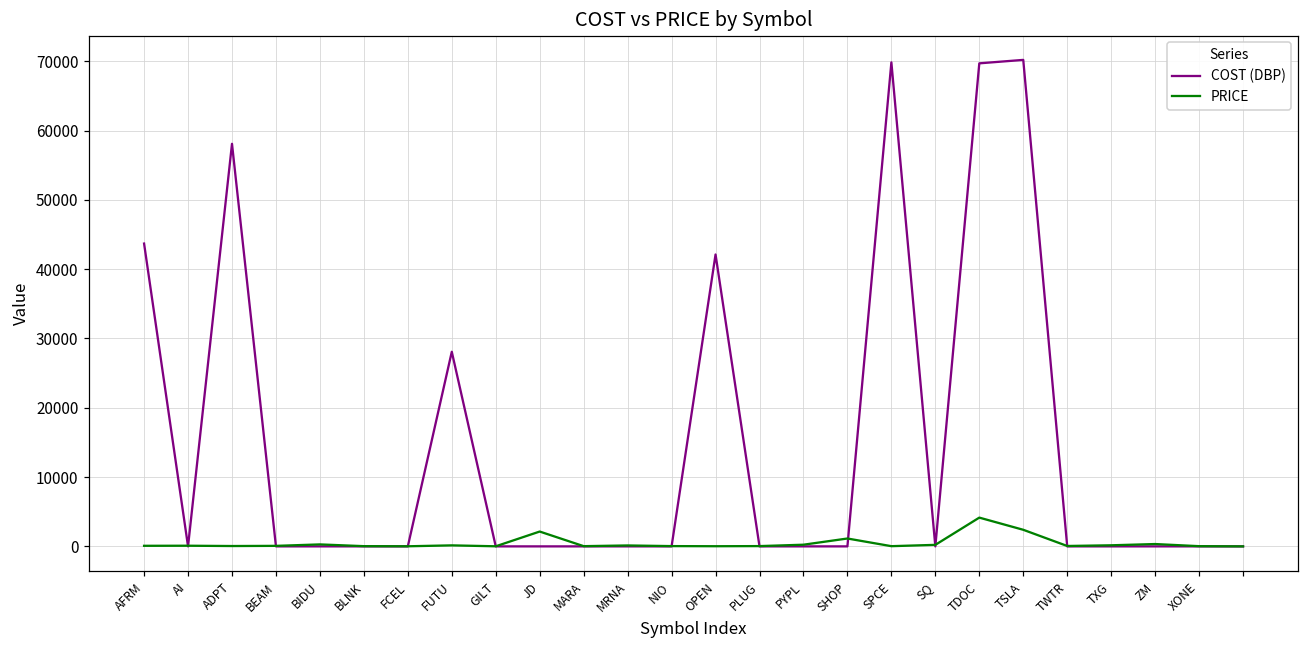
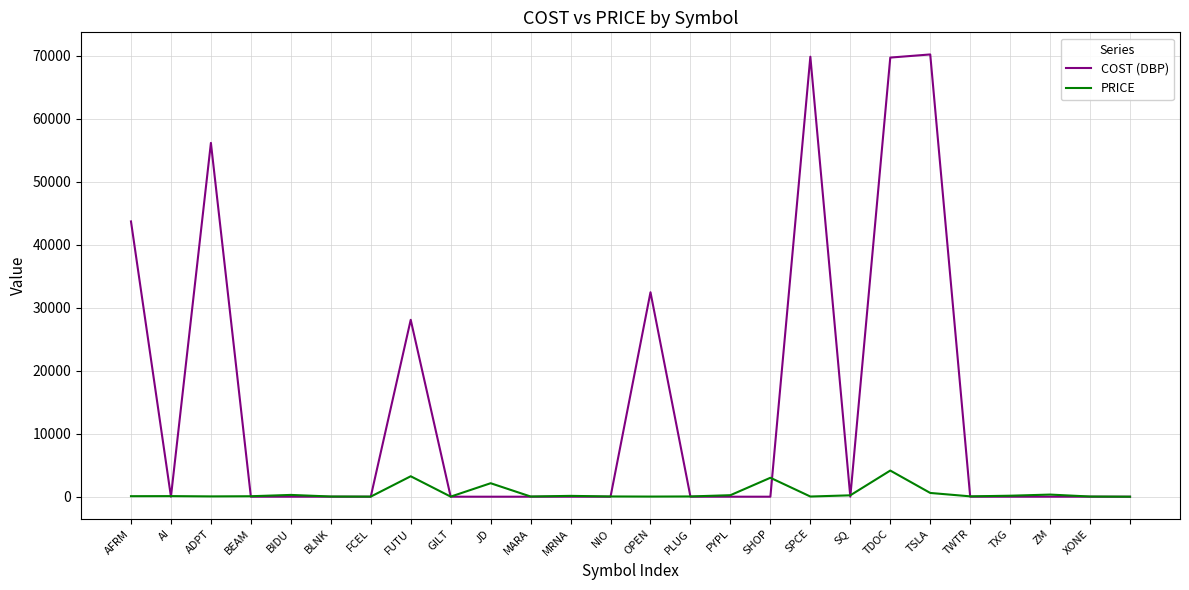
COST (DBP), ADPT: 58000 -> 56000
PRICE, FUTU: 0 -> 3000
COST (DBP), OPEN: 42000 -> 32000
PRICE, SHOP: 1000 -> 3000
PRICE, TSLA: 2000 -> 1000
